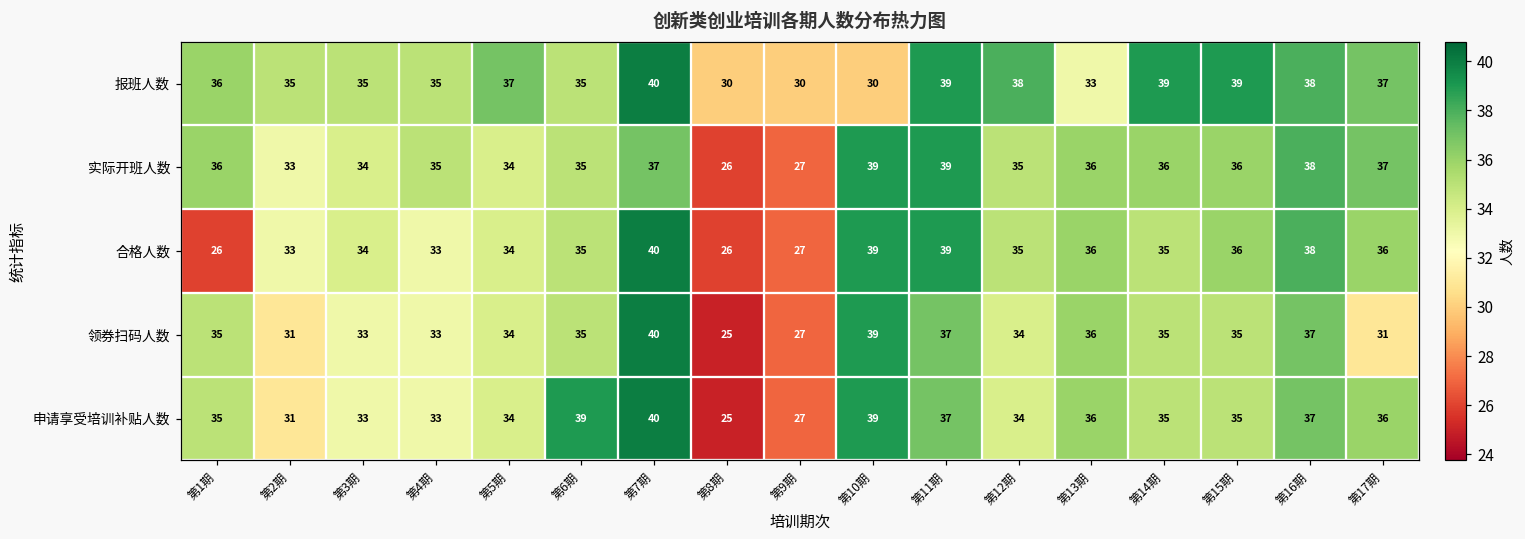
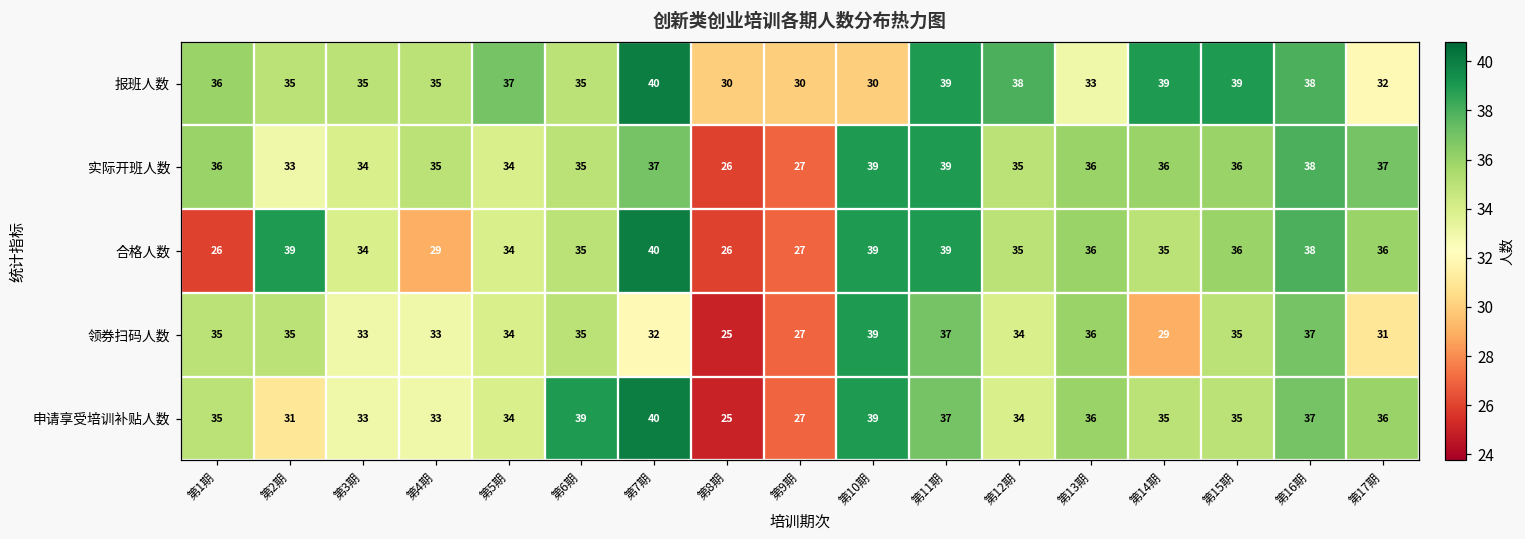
报班人数, 第17期: 37 -> 32
合格人数, 第2期: 33 -> 39
合格人数, 第4期: 33 -> 29
领券扫码人数, 第2期: 31 -> 35
领券扫码人数, 第7期: 40 -> 32
领券扫码人数, 第14期: 35 -> 29
